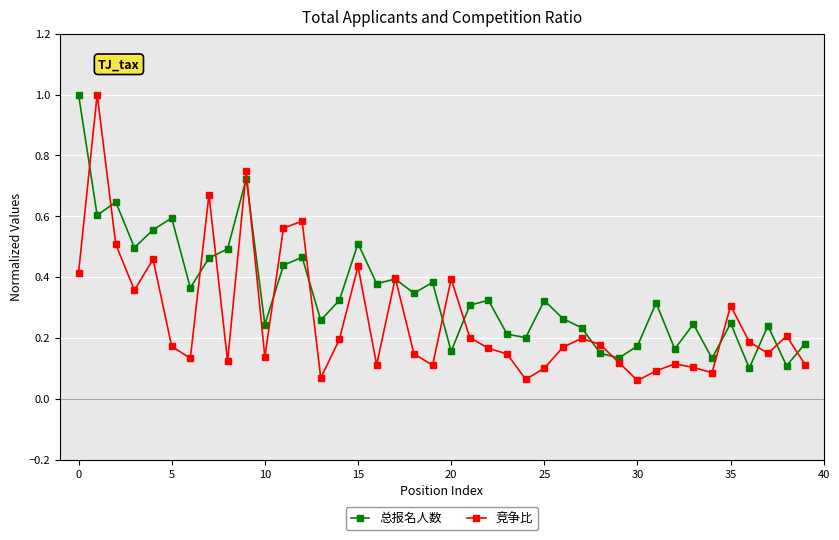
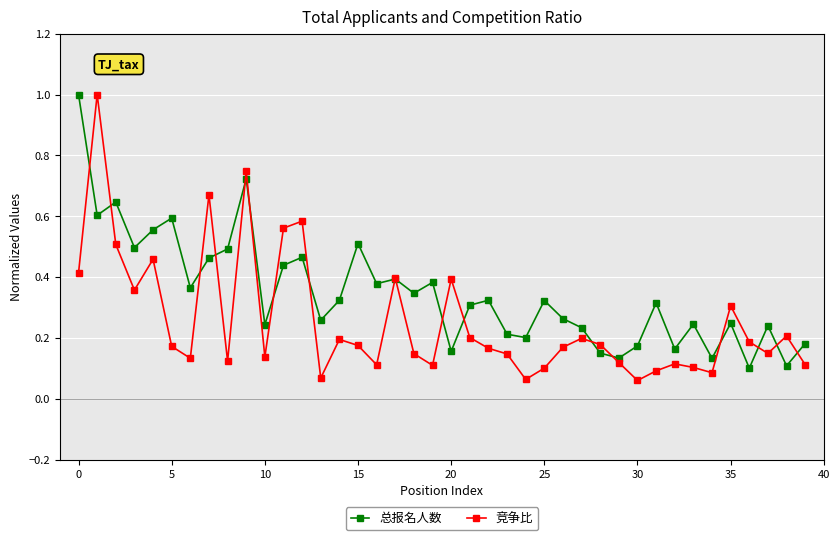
竞争比, 15: 0.44 -> 0.18
